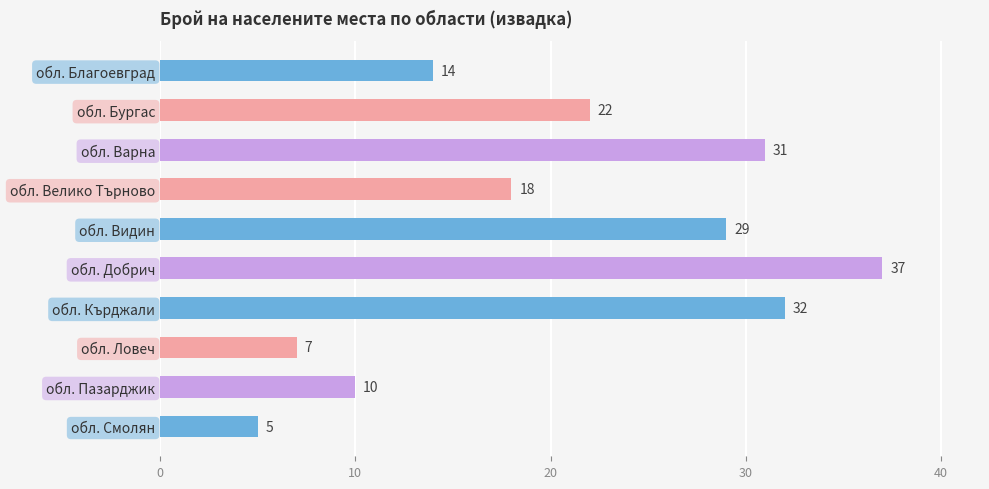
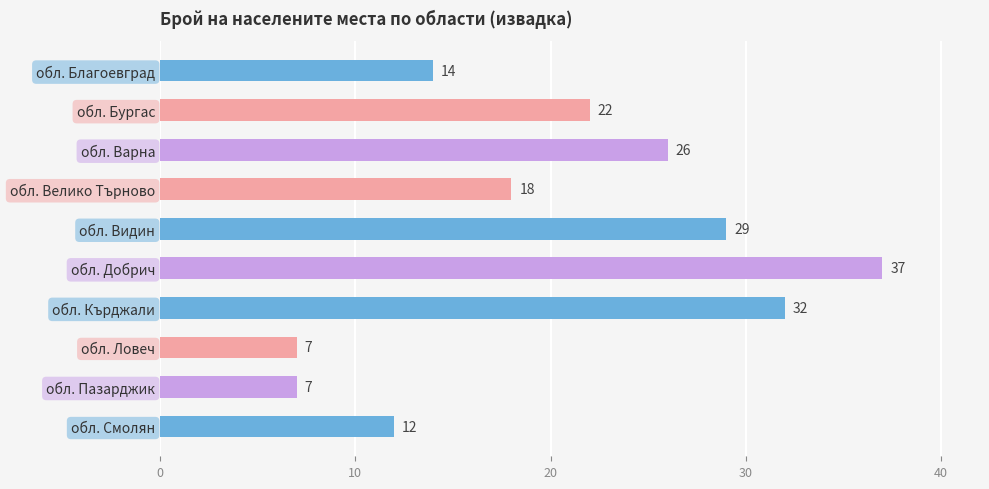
обл. Варна: 31 -> 26
обл. Пазарджик: 10 -> 7
обл. Смолян: 5 -> 12
